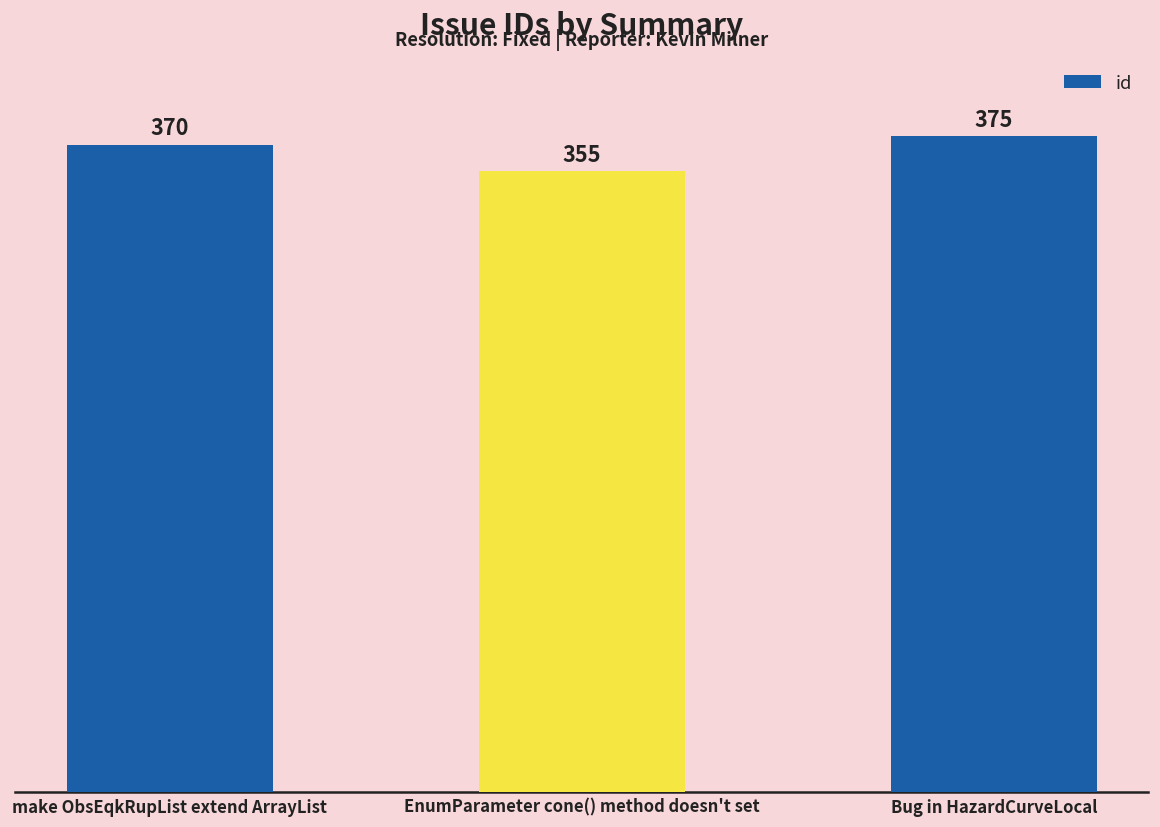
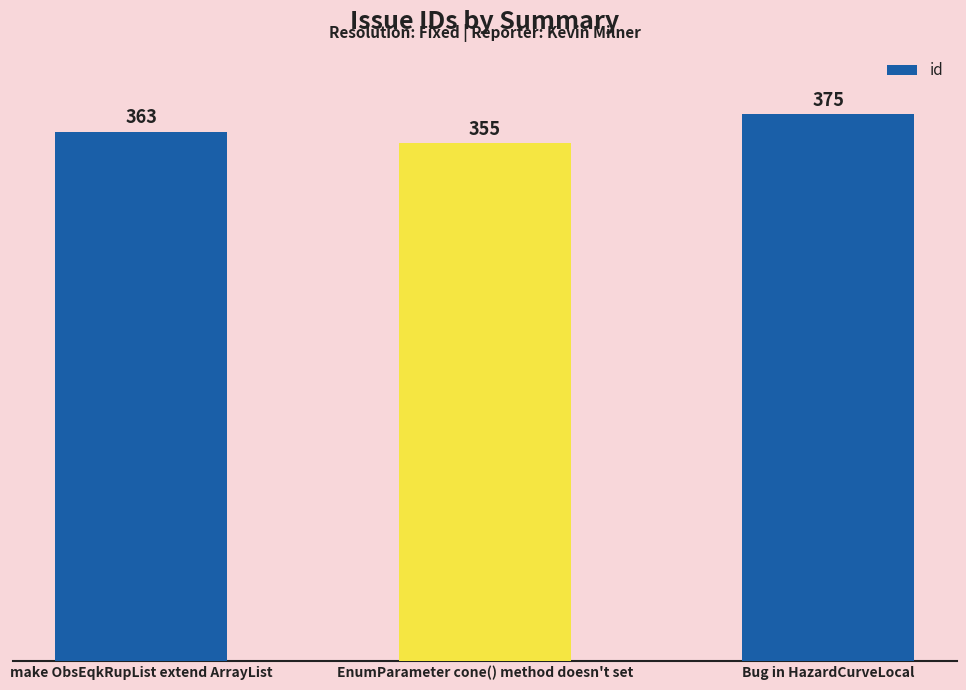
make ObsEqkRupList extend ArrayList: 370 -> 363
